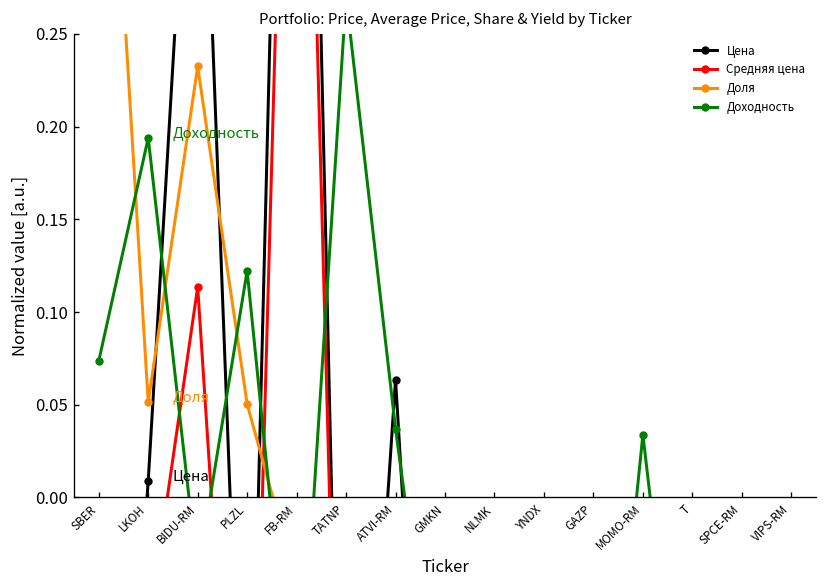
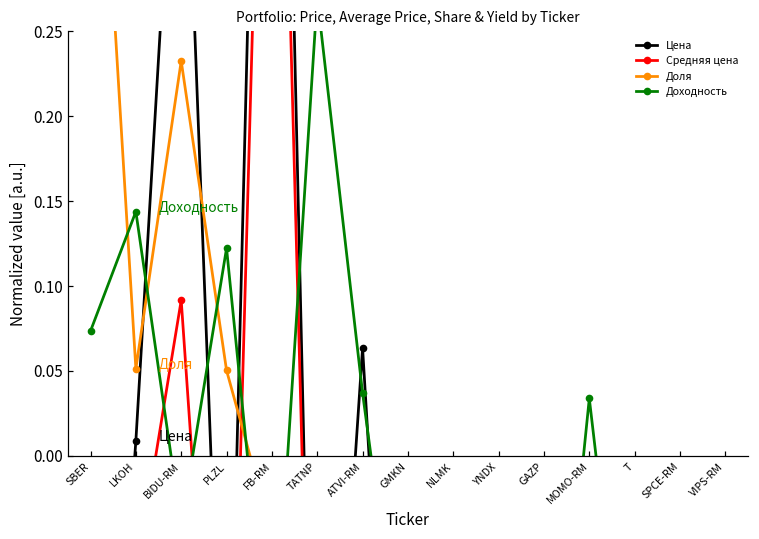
Доходность, LKOH: 0.194 -> 0.144
Средняя цена, BIDU-RM: 0.114 -> 0.092
